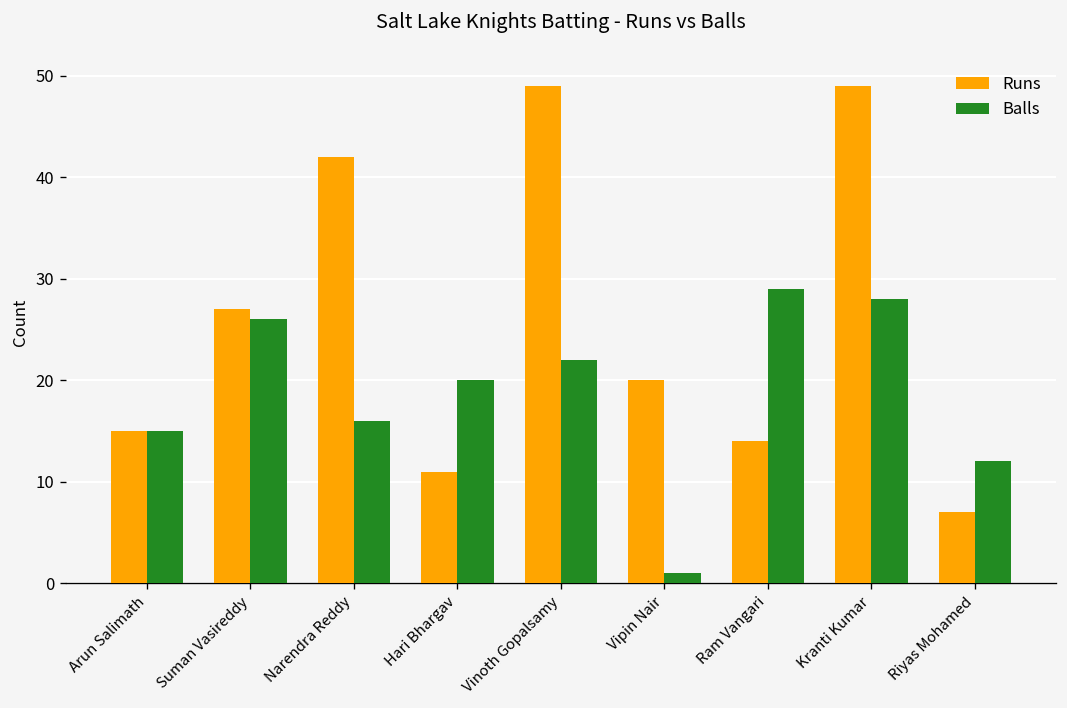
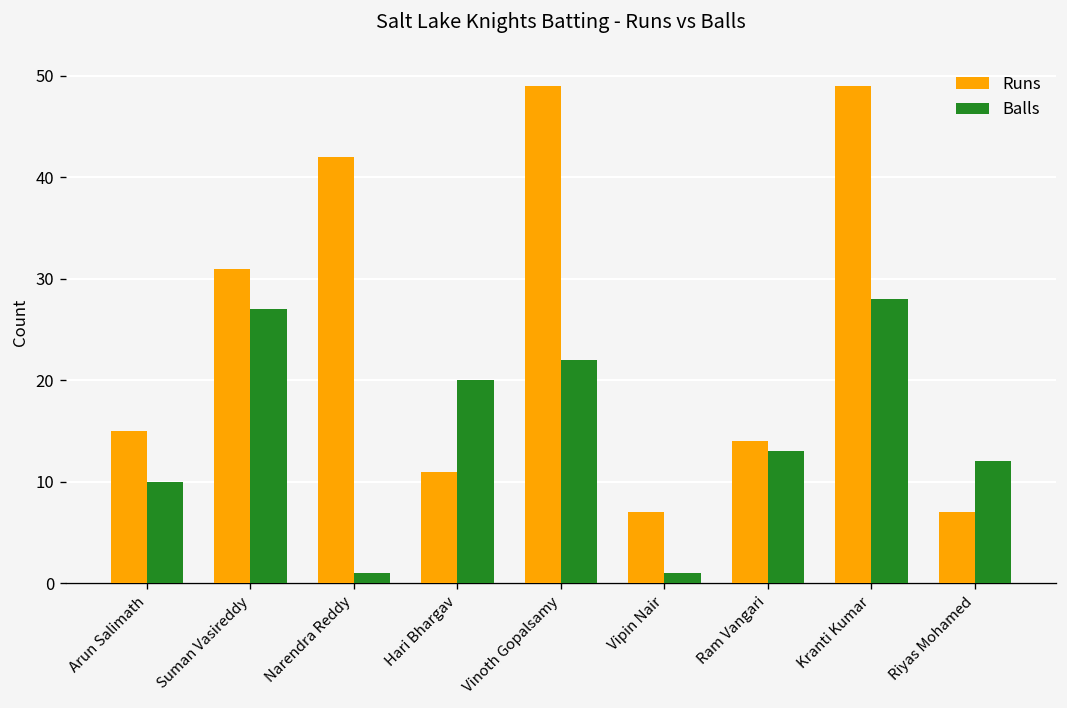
Balls, Arun Salimath: 15 -> 10
Runs, Suman Vasireddy: 27 -> 31
Balls, Suman Vasireddy: 26 -> 27
Balls, Narendra Reddy: 16 -> 1
Runs, Vipin Nair: 20 -> 7
Balls, Ram Vangari: 29 -> 13
